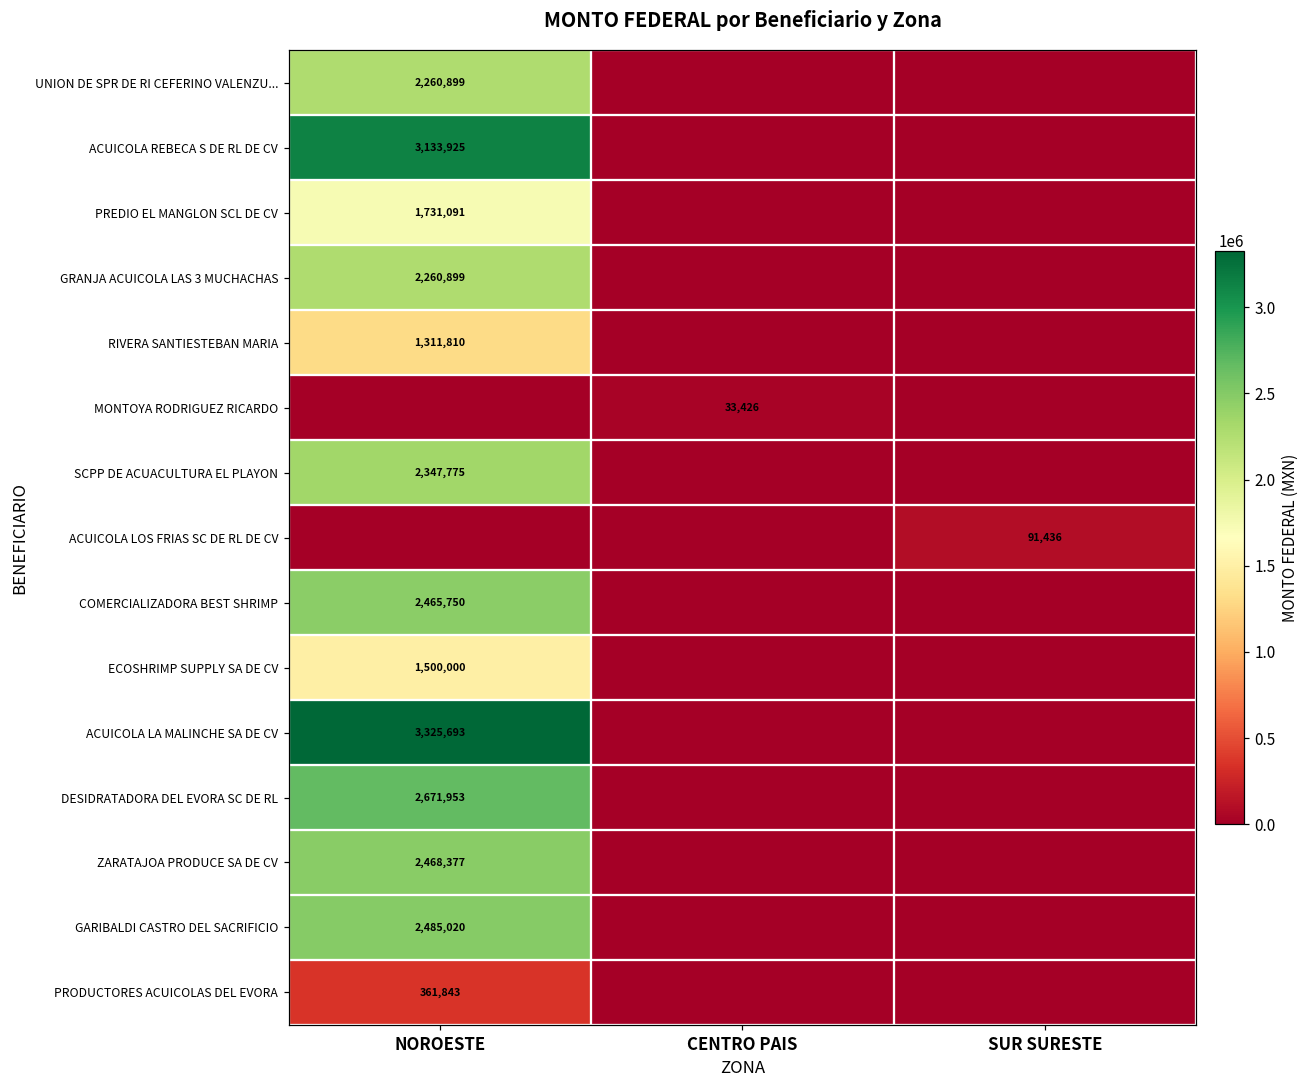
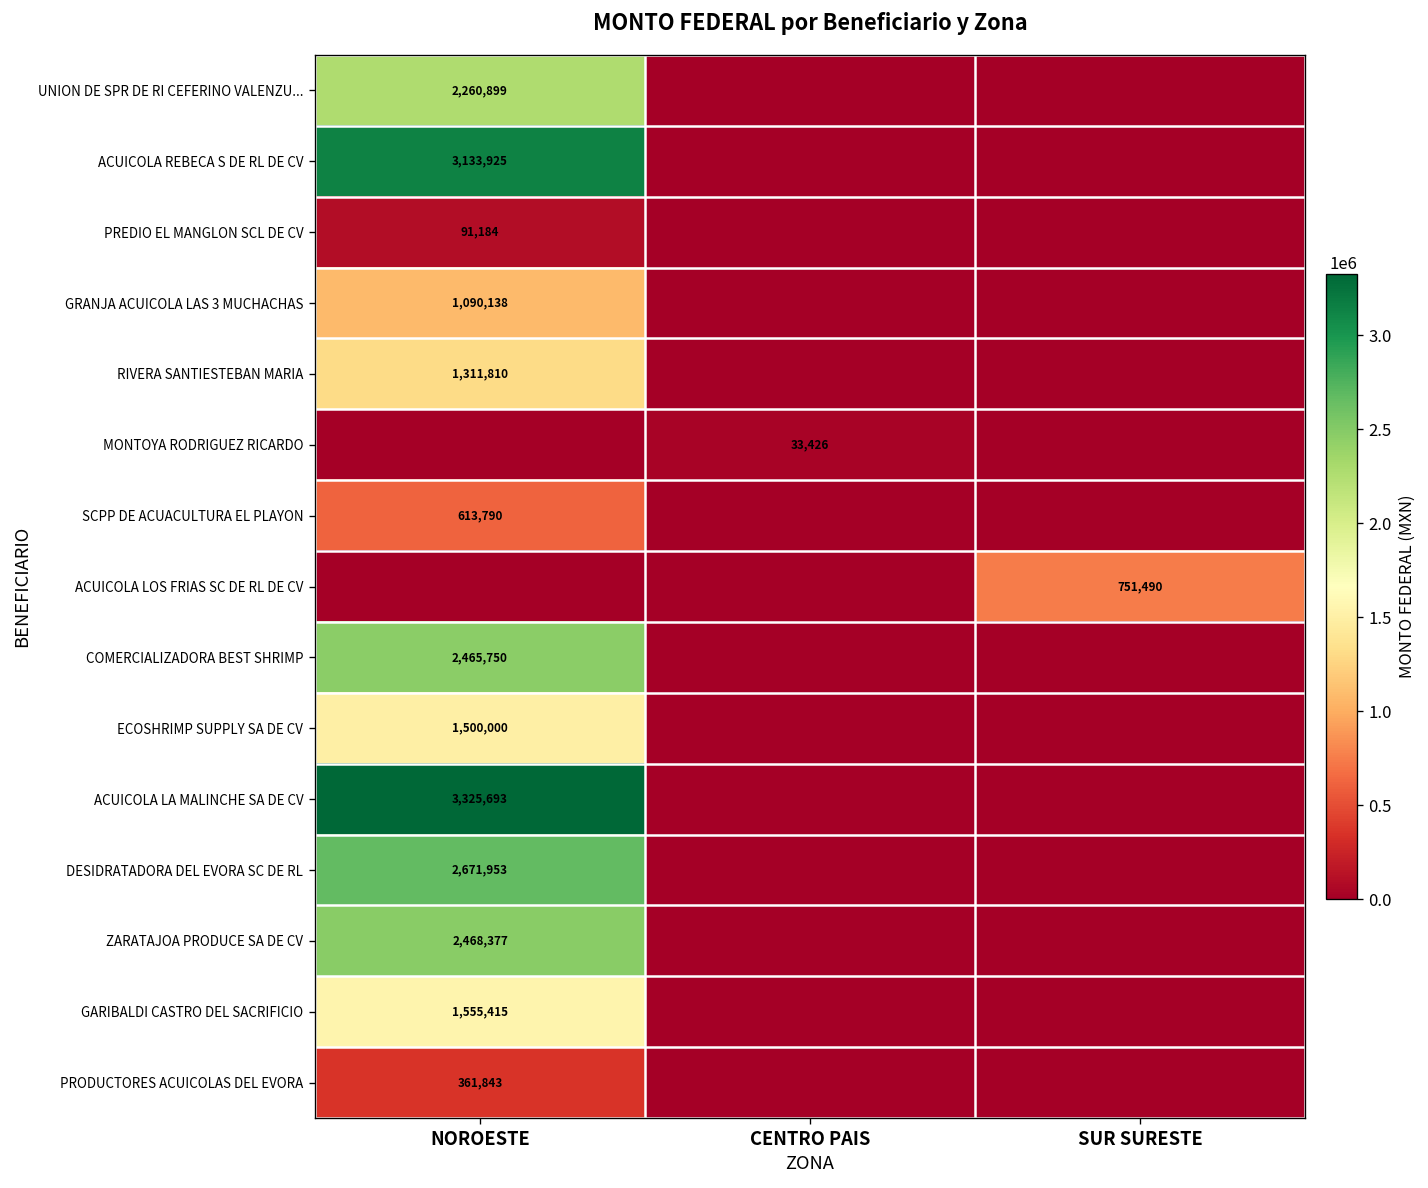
PREDIO EL MANGLON SCL DE CV, NOROESTE: 1,731,091 -> 91,184
GRANJA ACUICOLA LAS 3 MUCHACHAS, NOROESTE: 2,260,899 -> 1,090,138
SCPP DE ACUACULTURA EL PLAYON, NOROESTE: 2,347,775 -> 613,790
ACUICOLA LOS FRIAS SC DE RL DE CV, SUR SURESTE: 91,436 -> 751,490
GARIBALDI CASTRO DEL SACRIFICIO, NOROESTE: 2,485,020 -> 1,555,415
